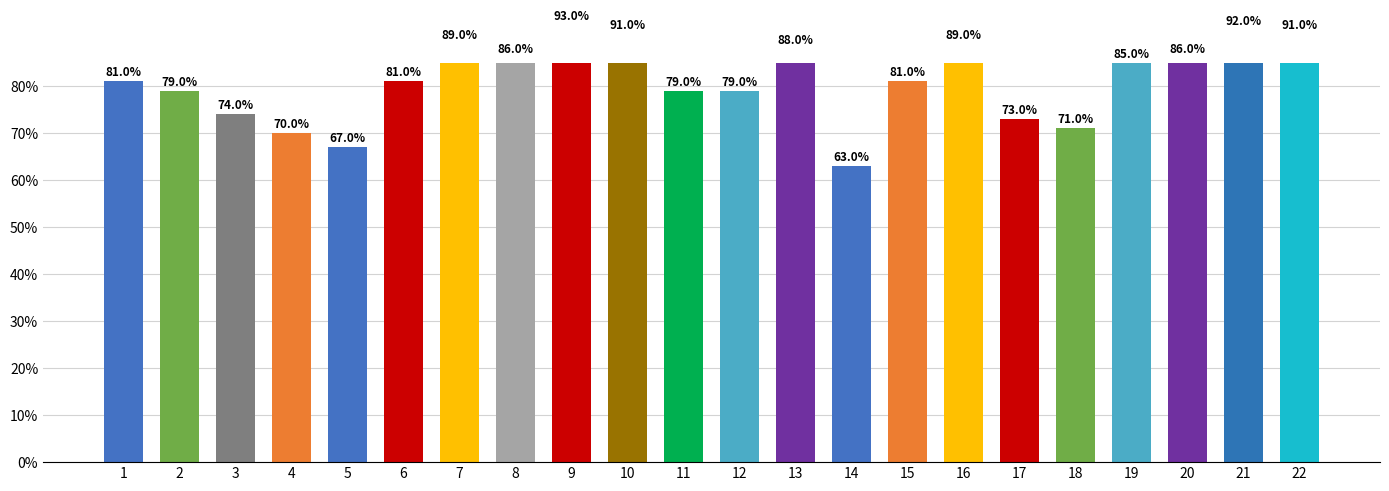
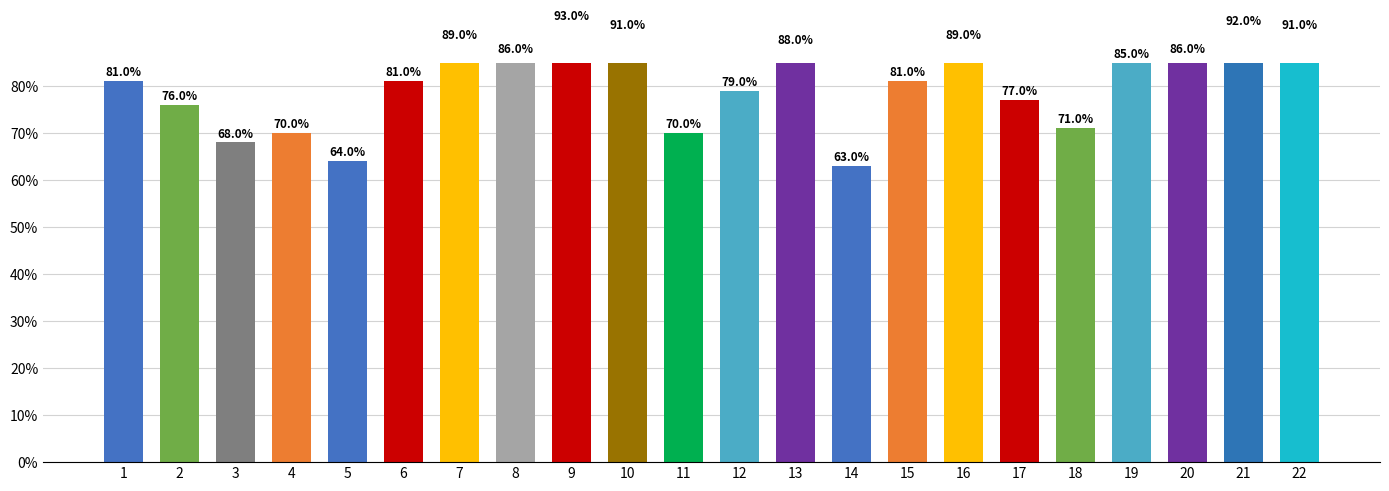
2: 79.0% -> 76.0%
3: 74.0% -> 68.0%
5: 67.0% -> 64.0%
11: 79.0% -> 70.0%
17: 73.0% -> 77.0%
